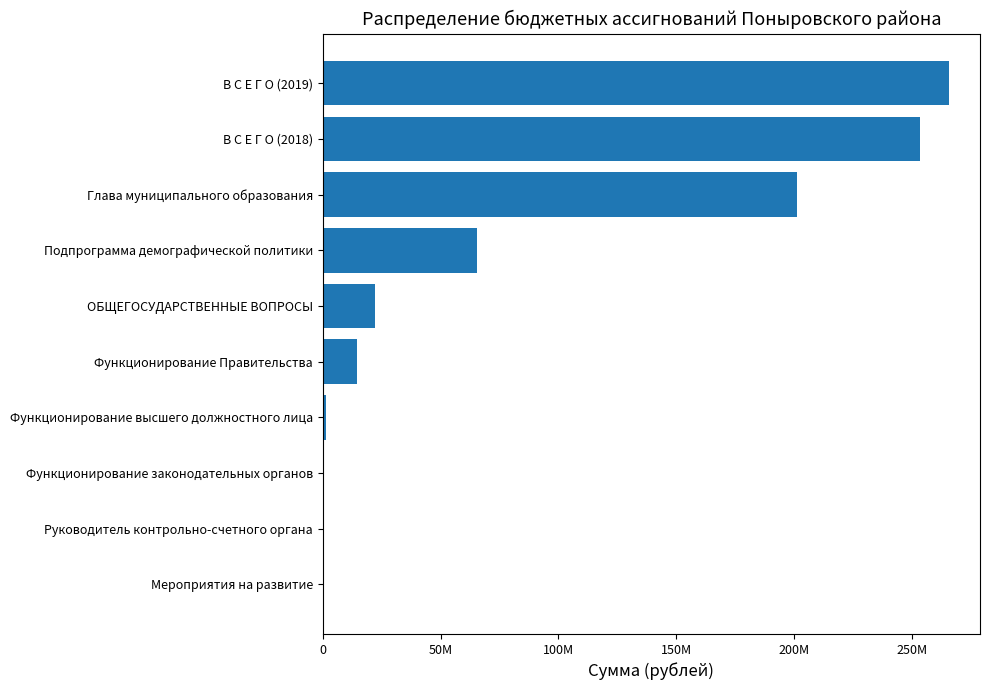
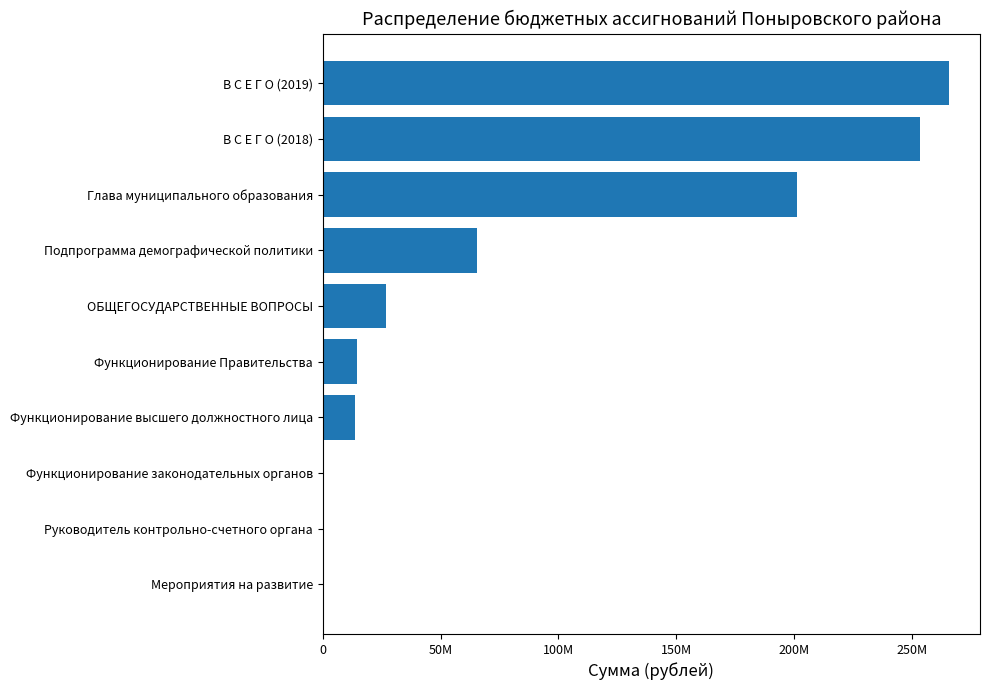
ОБЩЕГОСУДАРСТВЕННЫЕ ВОПРОСЫ: 22000000 -> 27000000
Функционирование высшего должностного лица: 1000000 -> 14000000
